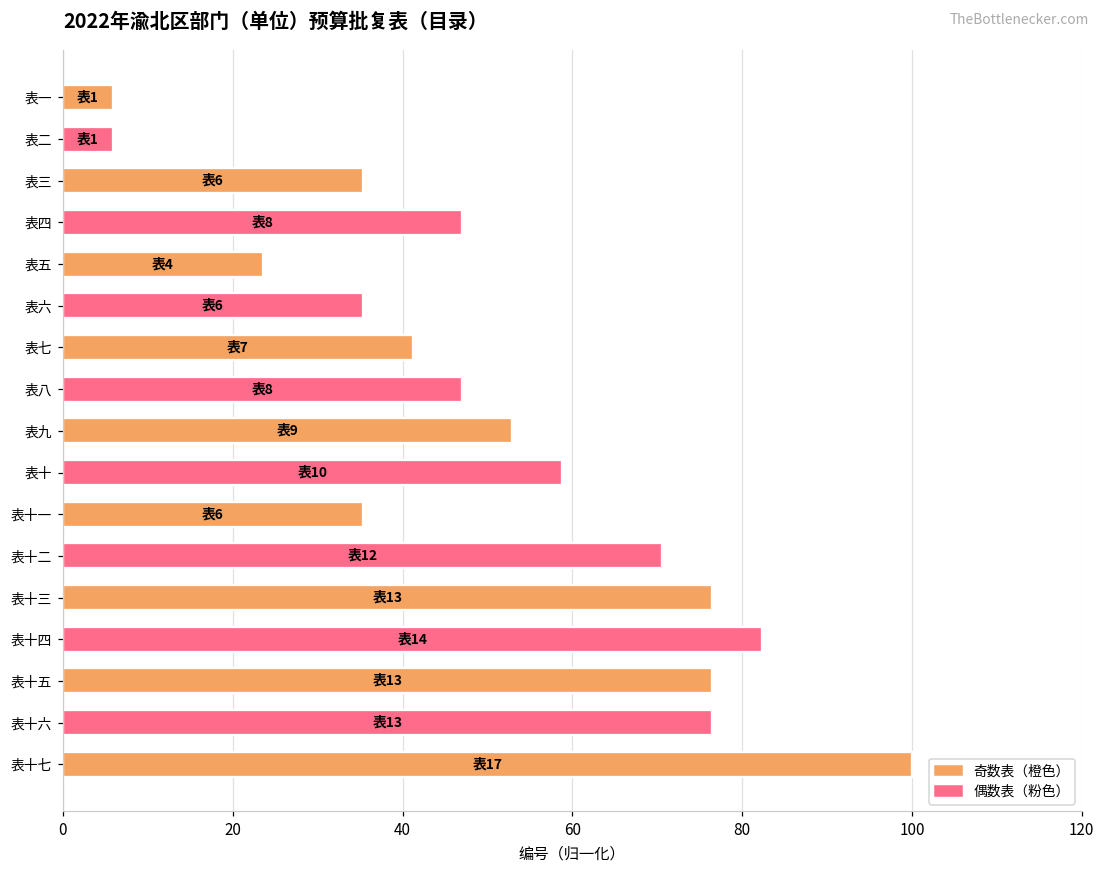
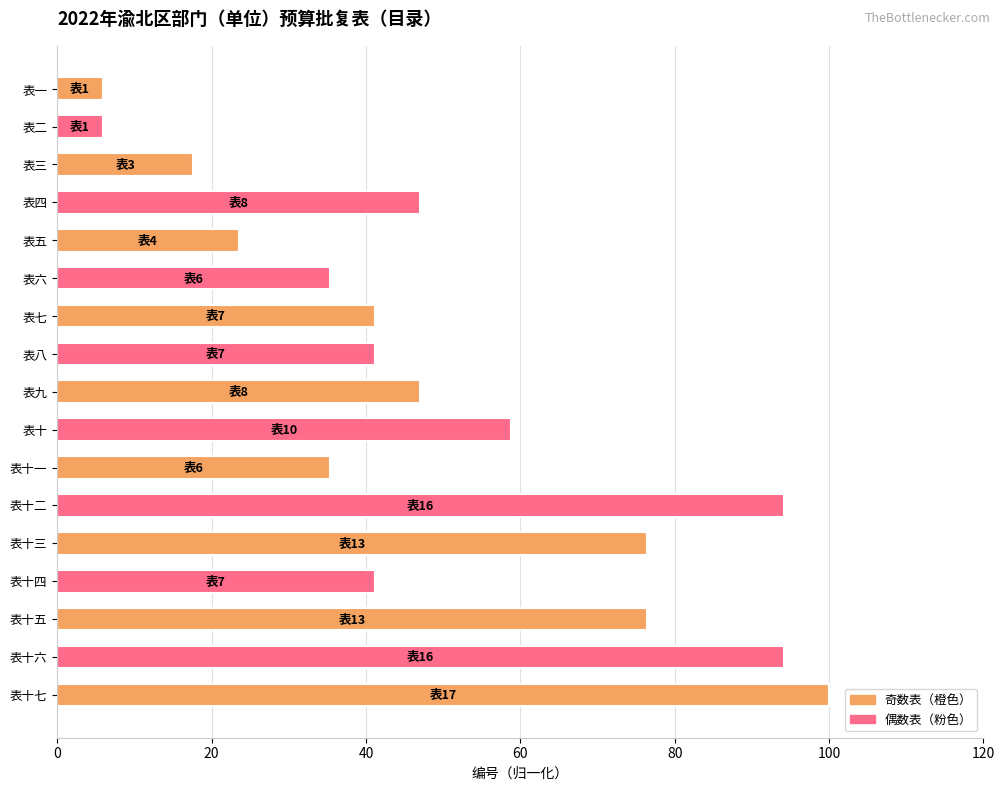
表三: 6 -> 3
表八: 8 -> 7
表九: 9 -> 8
表十二: 12 -> 16
表十四: 14 -> 7
表十六: 13 -> 16
